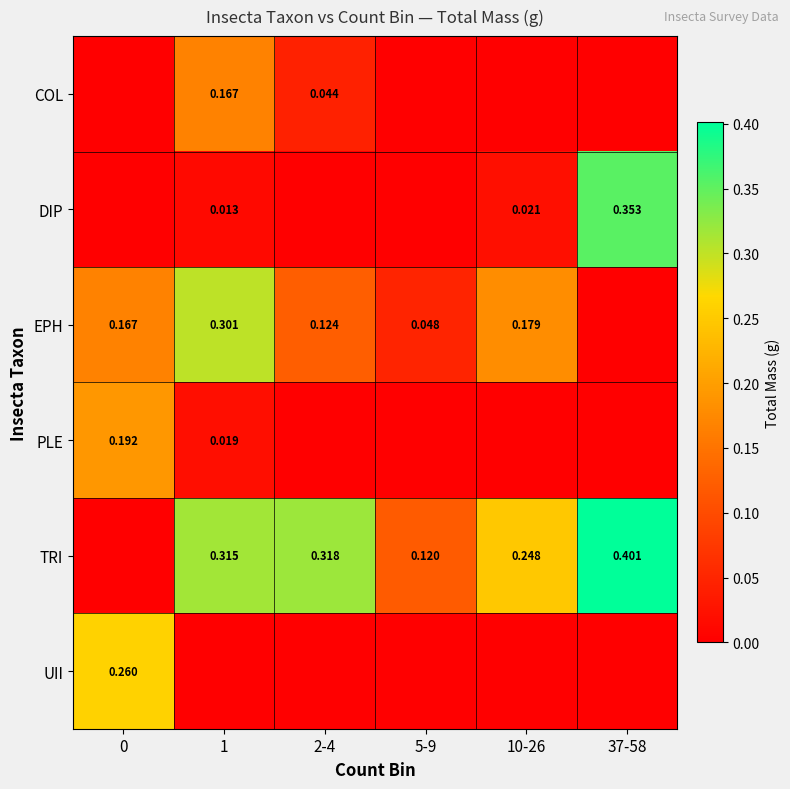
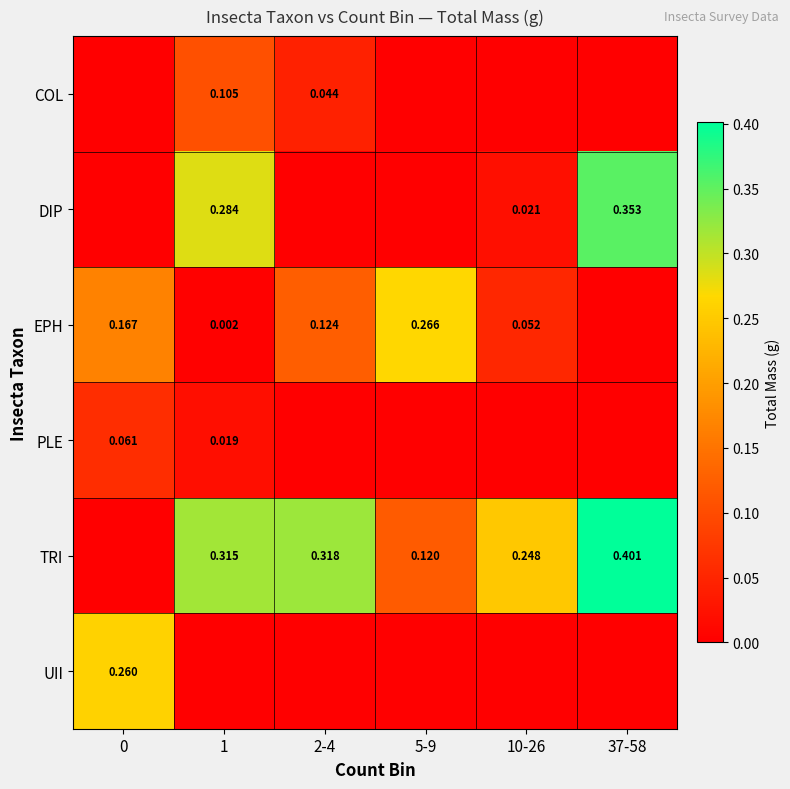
COL, 1: 0.167 -> 0.105
DIP, 1: 0.013 -> 0.284
EPH, 1: 0.301 -> 0.002
EPH, 5-9: 0.048 -> 0.266
EPH, 10-26: 0.179 -> 0.052
PLE, 0: 0.192 -> 0.061
